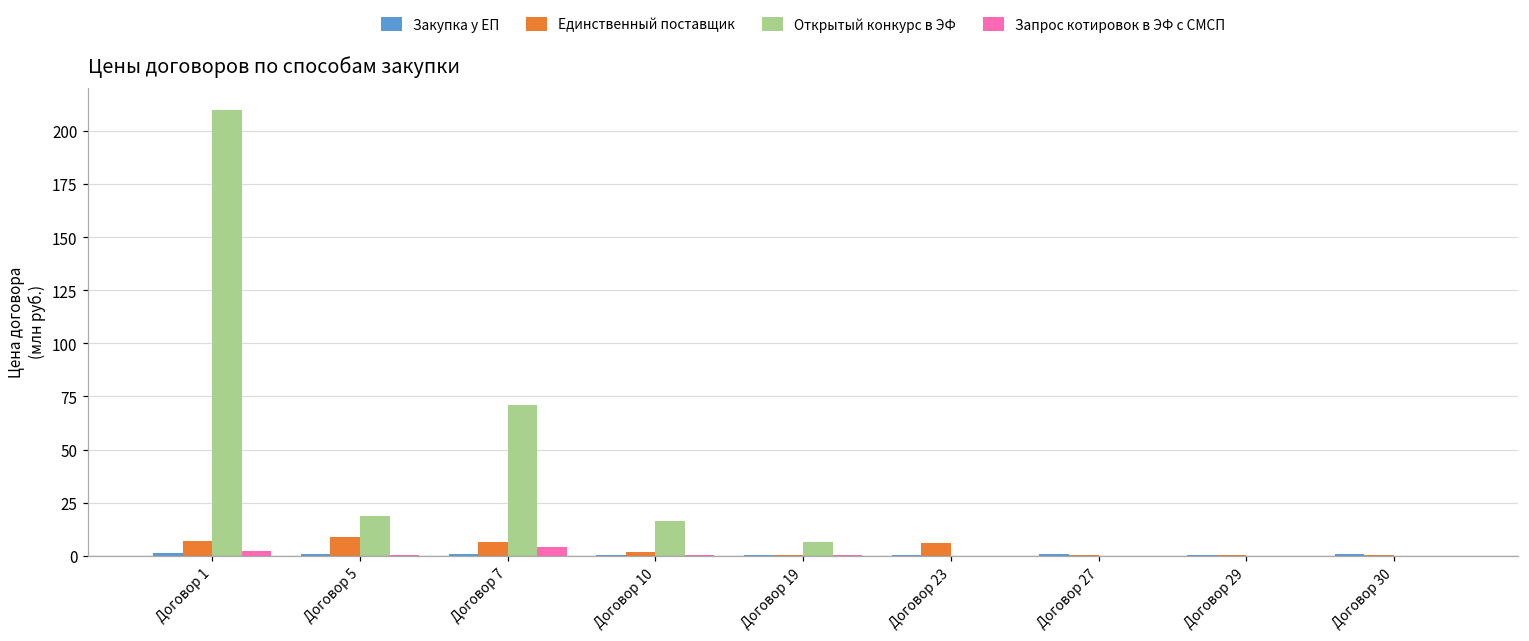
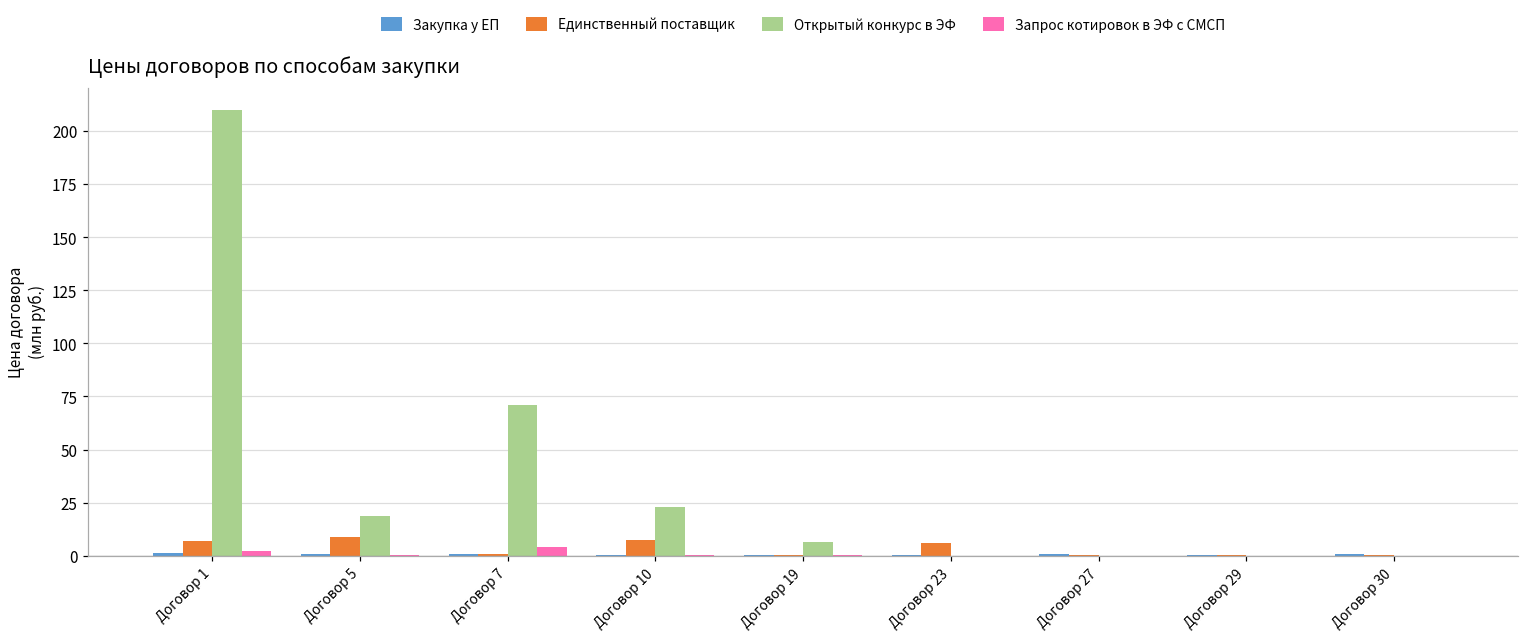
Единственный поставщик, Договор 7: 6 -> 1
Единственный поставщик, Договор 10: 2 -> 7
Открытый конкурс в ЭФ, Договор 10: 16 -> 23
